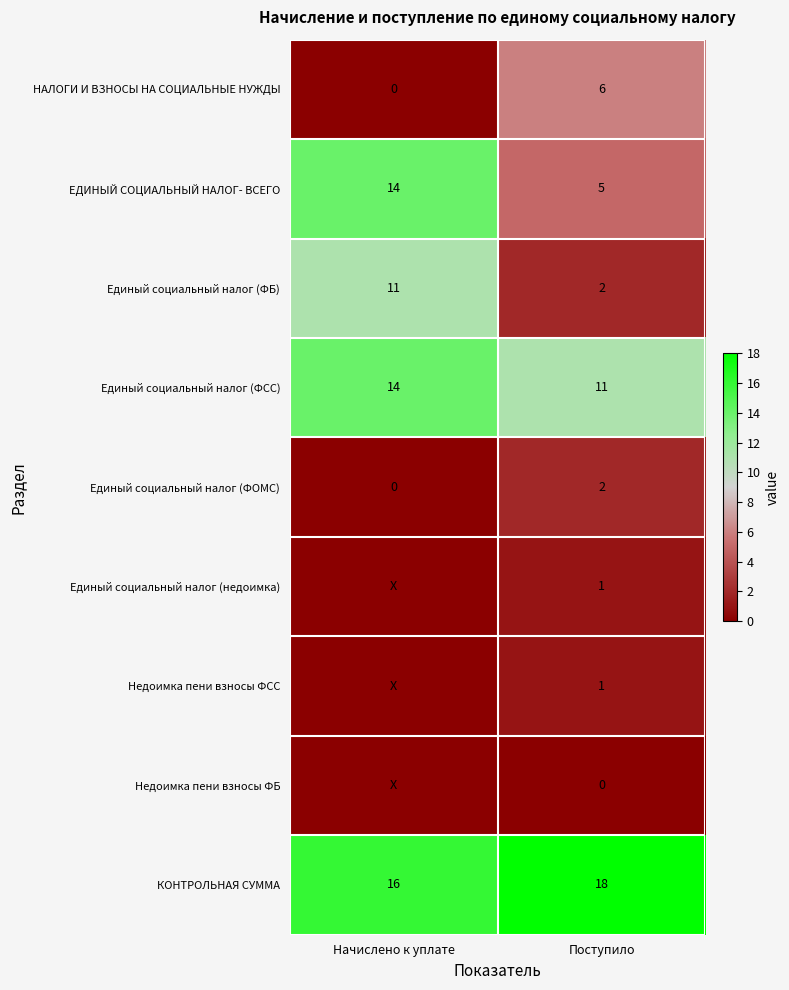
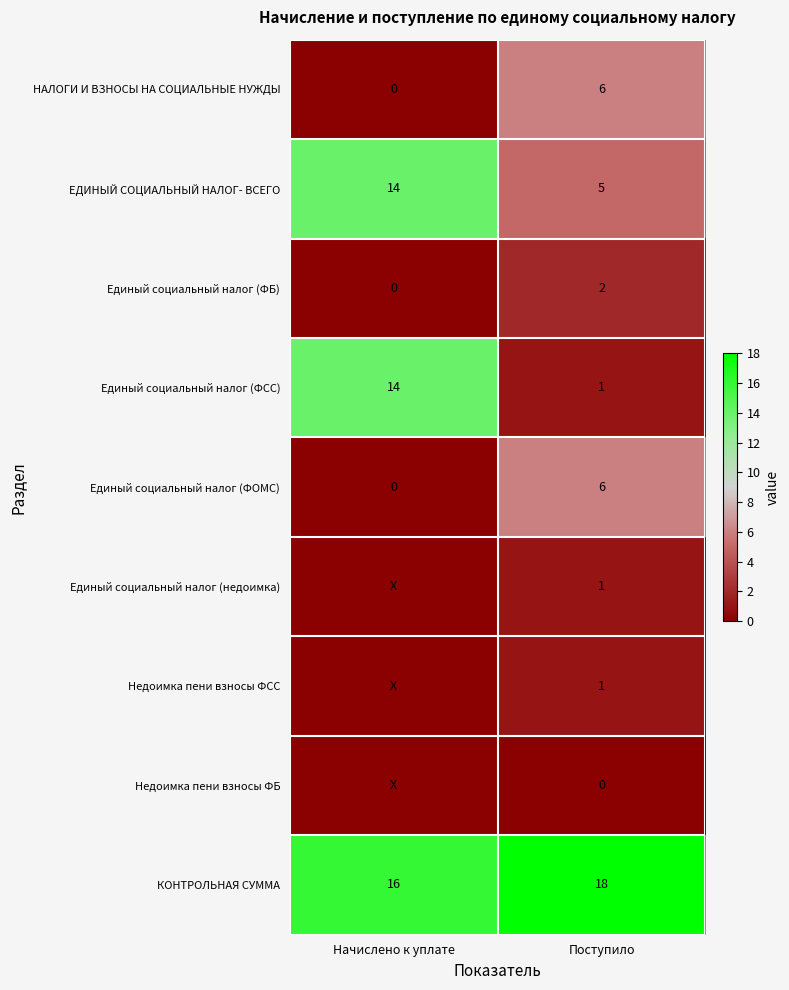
Единый социальный налог (ФБ), Начислено к уплате: 11 -> 0
Единый социальный налог (ФСС), Поступило: 11 -> 1
Единый социальный налог (ФОМС), Поступило: 2 -> 6
